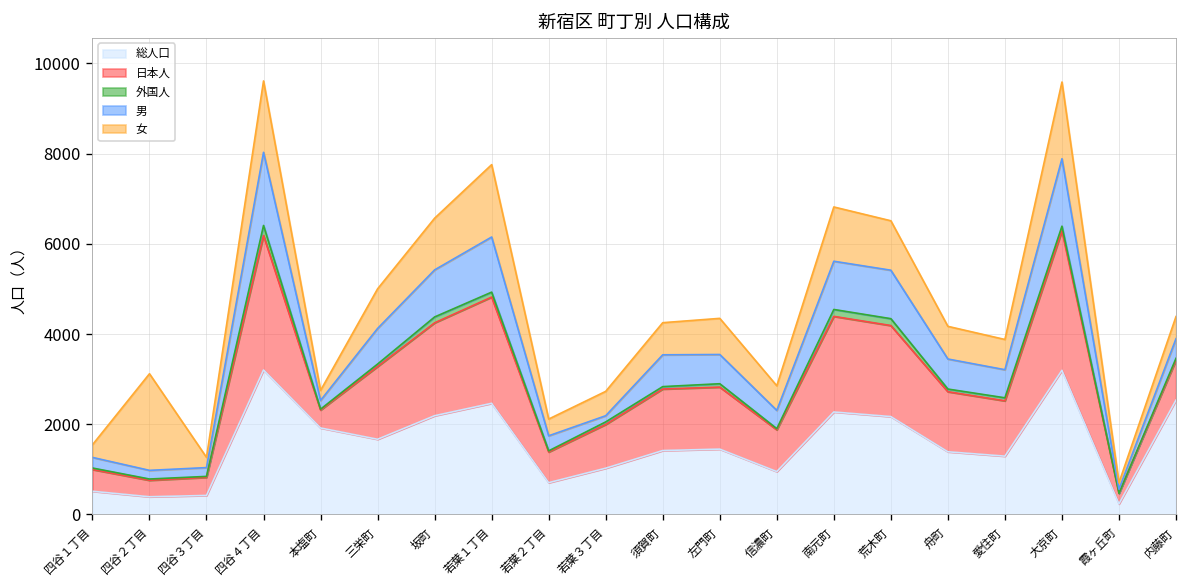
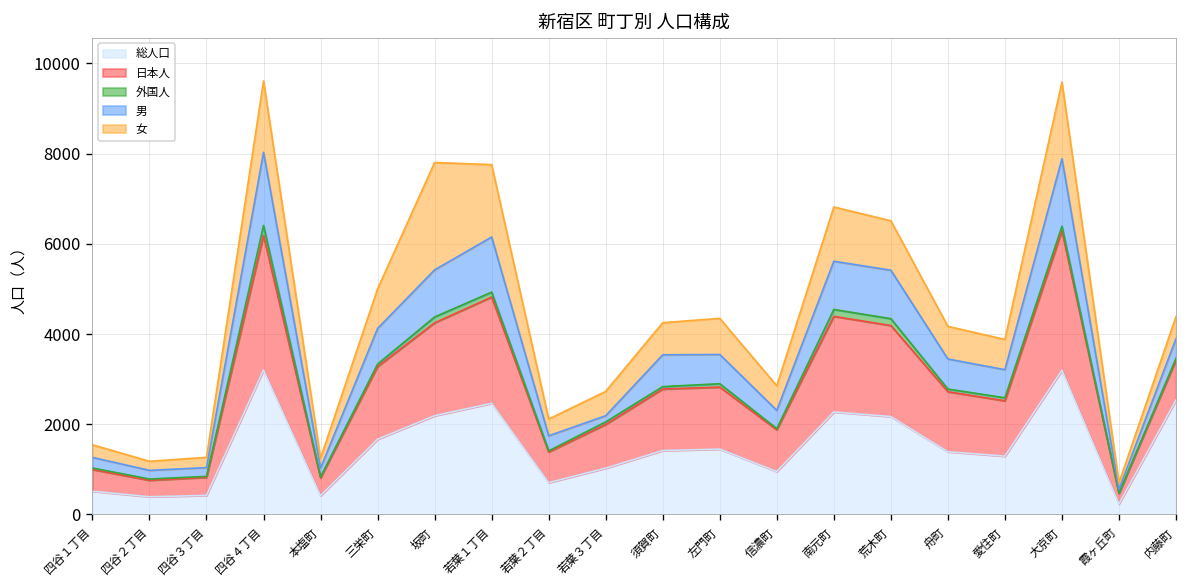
女, 四谷２丁目: 2100 -> 200
総人口, 本塩町: 1900 -> 400
女, 坂町: 1100 -> 2400
